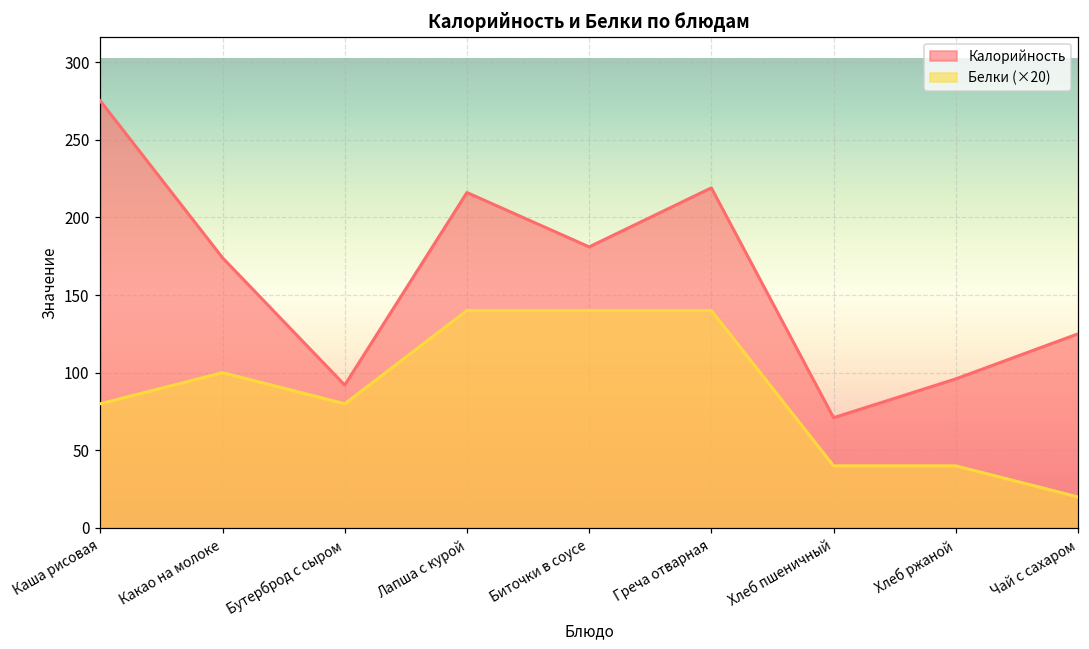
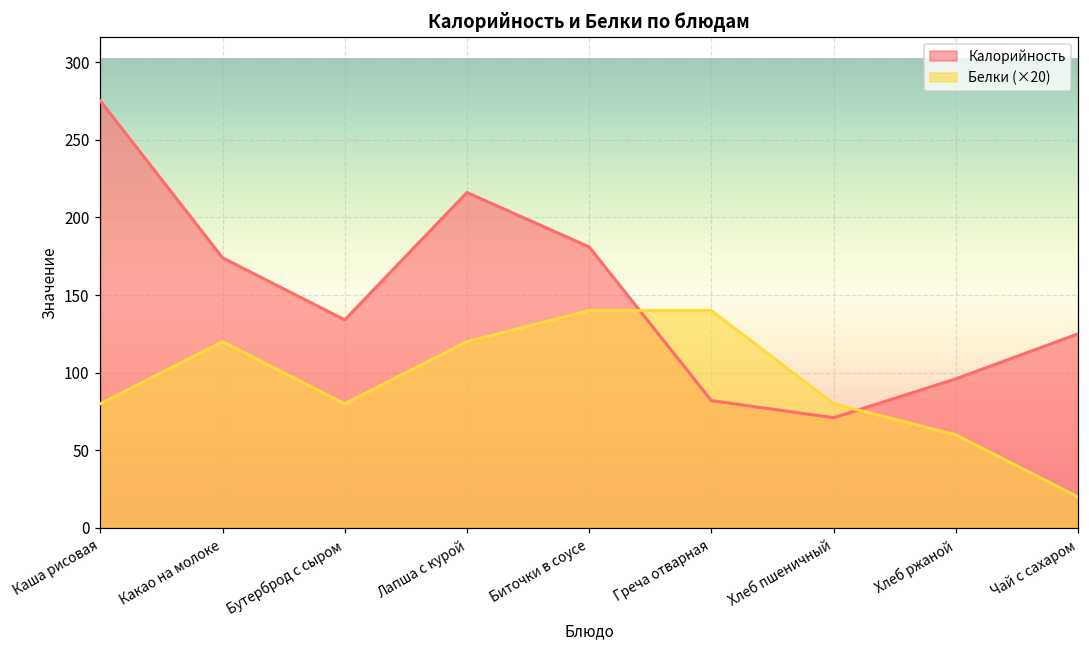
Белки (×20), Какао на молоке: 100 -> 120
Калорийность, Бутерброд с сыром: 92 -> 134
Белки (×20), Лапша с курой: 140 -> 120
Калорийность, Греча отварная: 219 -> 82
Белки (×20), Хлеб пшеничный: 40 -> 80
Белки (×20), Хлеб ржаной: 40 -> 60
